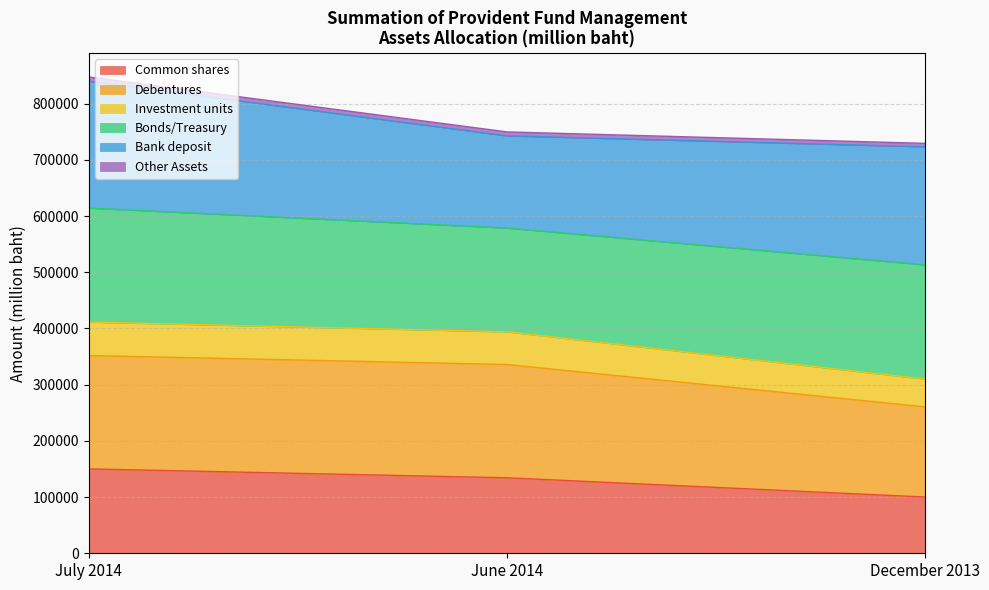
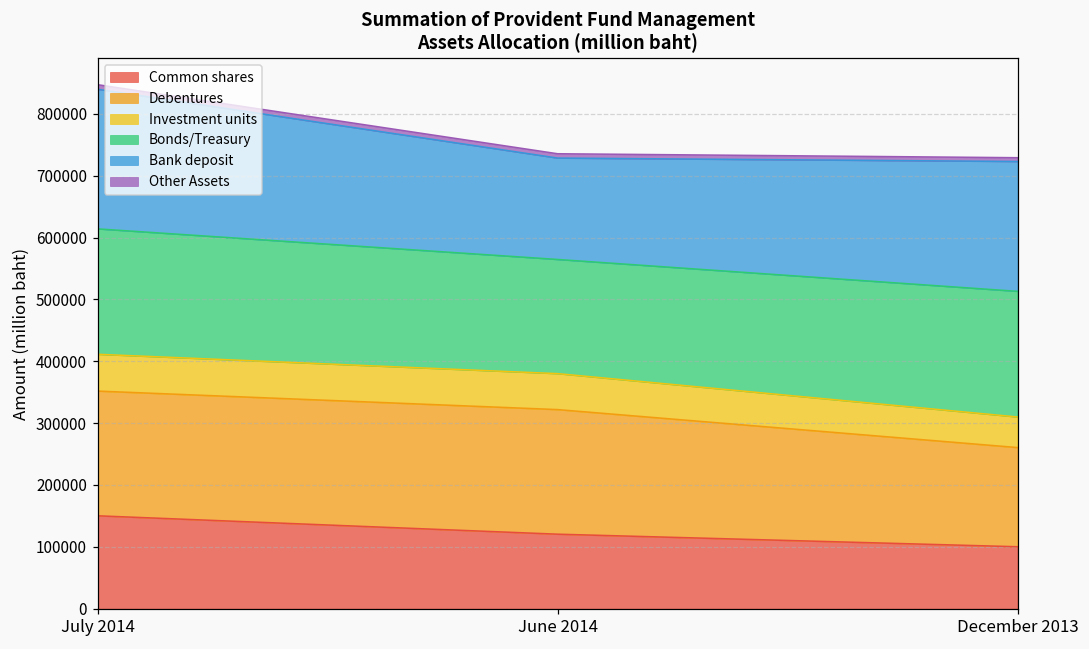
Common shares, June 2014: 130000 -> 120000
